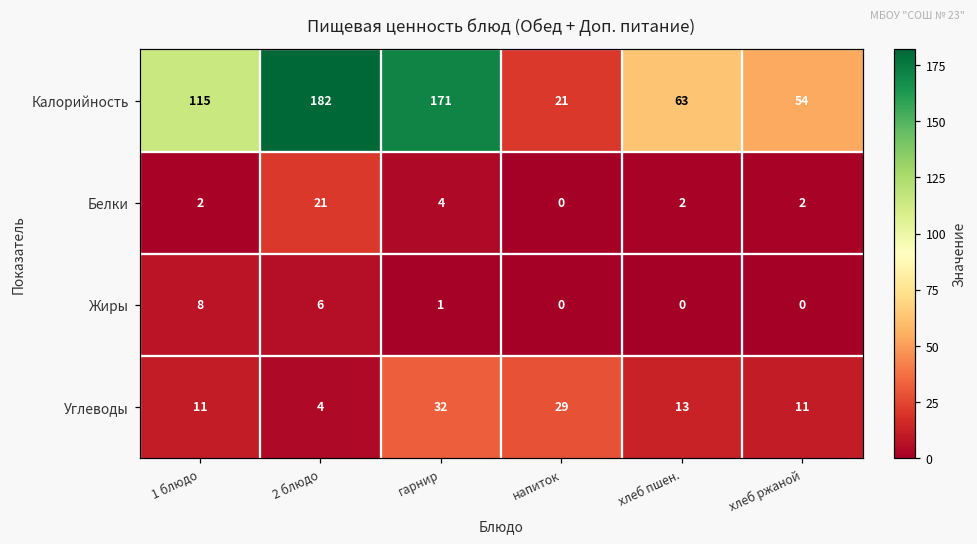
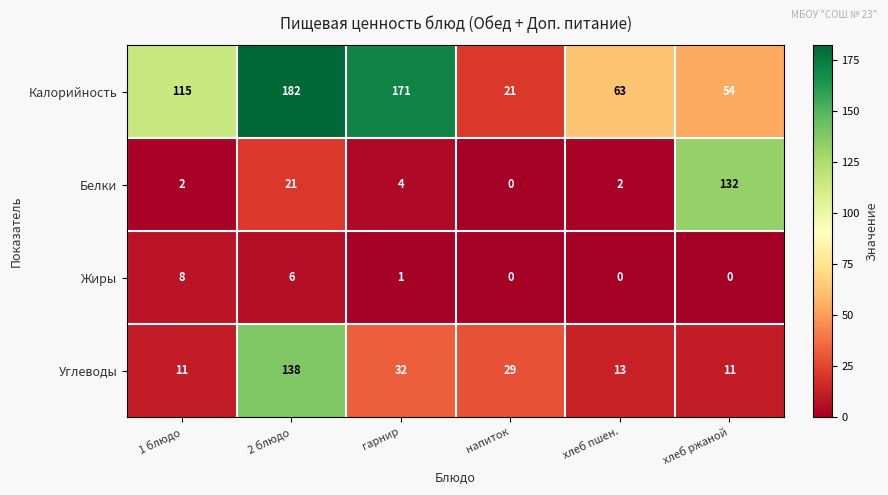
Белки, хлеб ржаной: 2 -> 132
Углеводы, 2 блюдо: 4 -> 138
